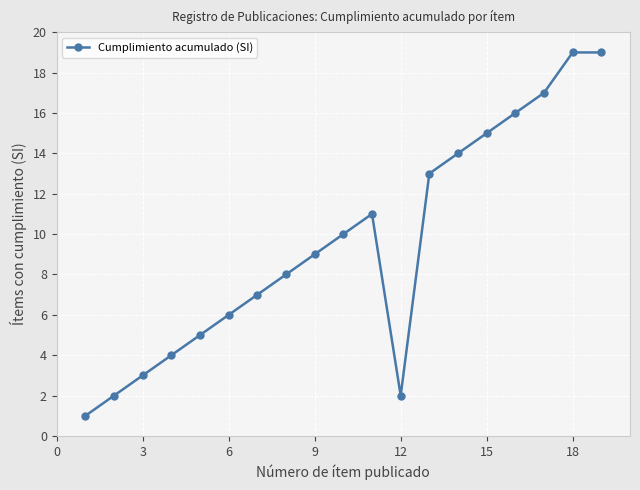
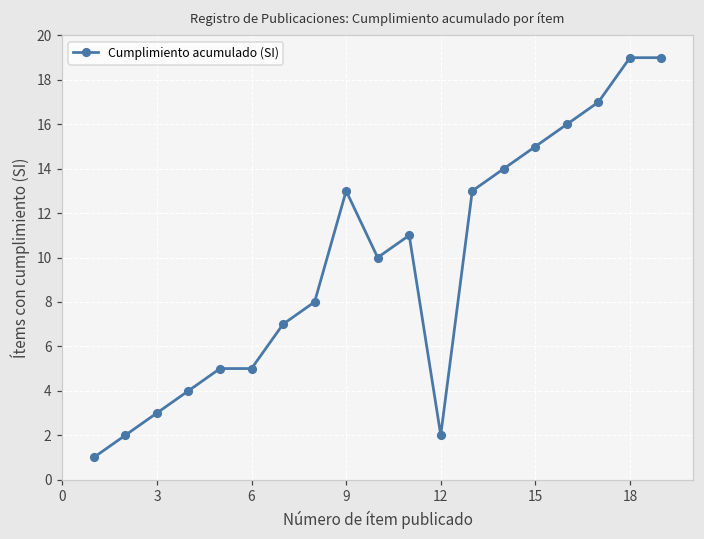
6: 6 -> 5
9: 9 -> 13
